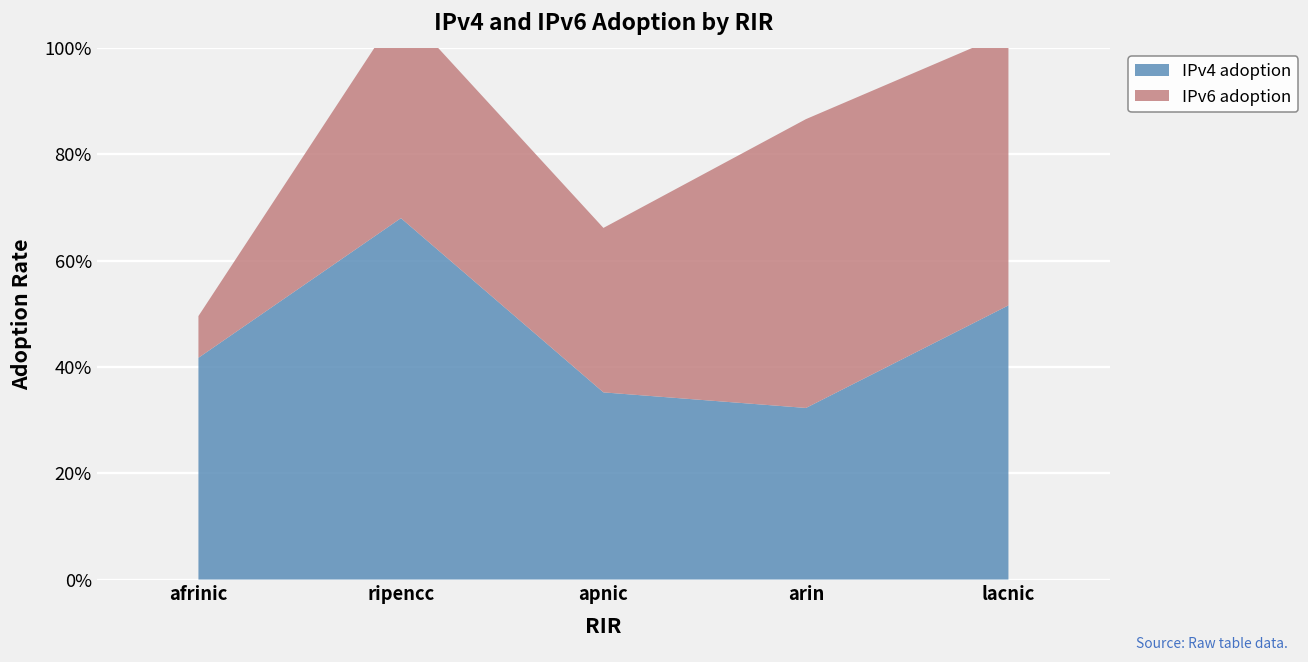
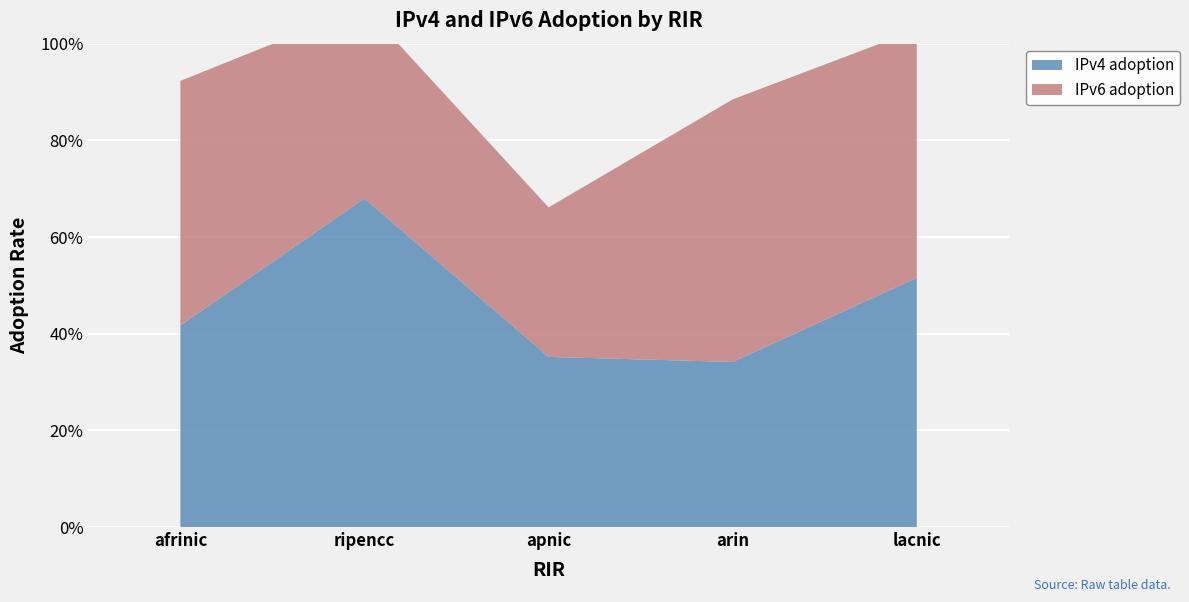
IPv6 adoption, afrinic: 8% -> 51%
IPv4 adoption, arin: 32% -> 34%
